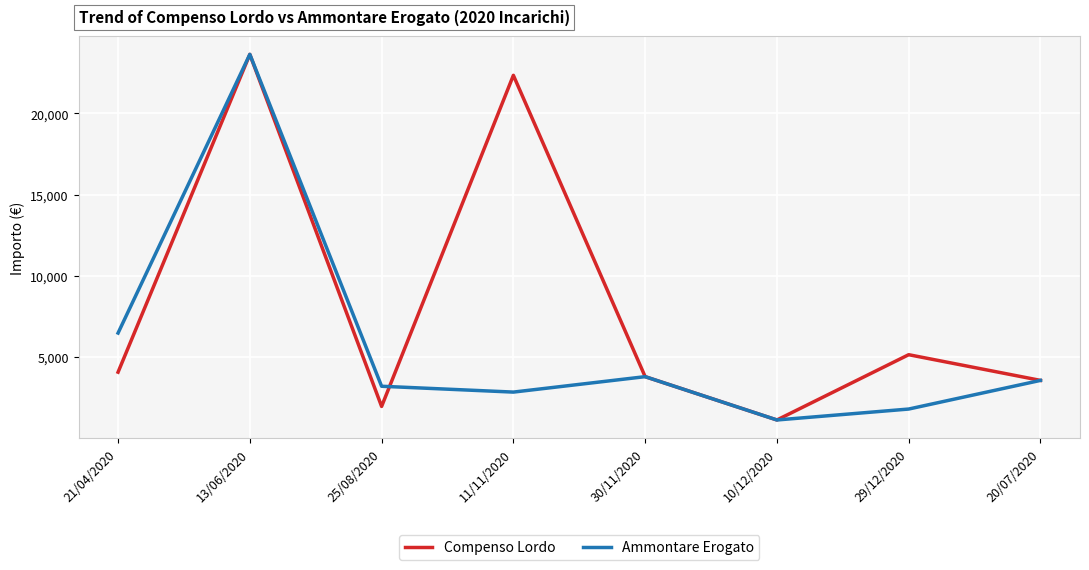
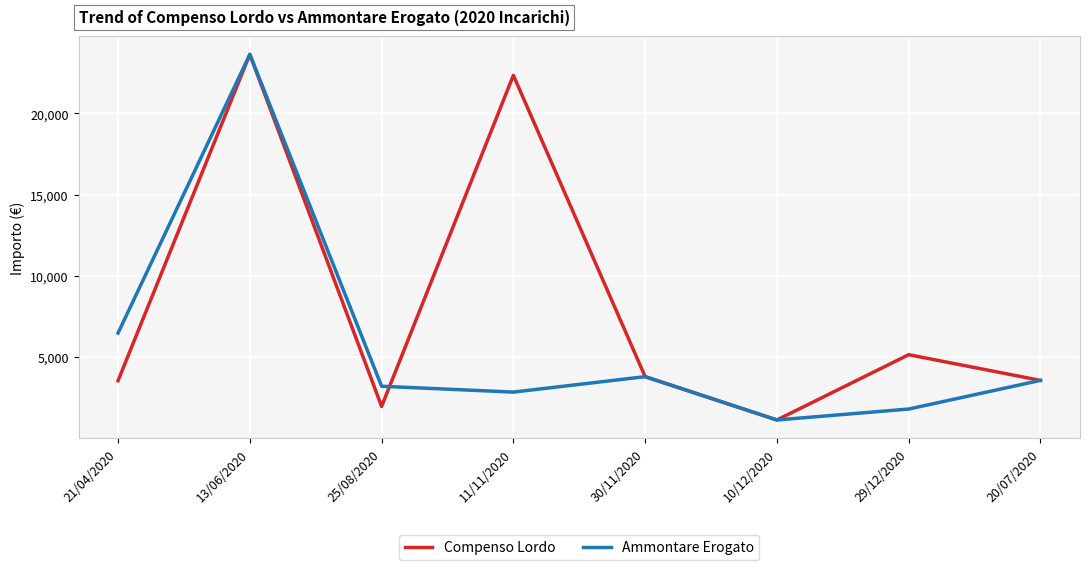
Compenso Lordo, 21/04/2020: 4,100 -> 3,600
